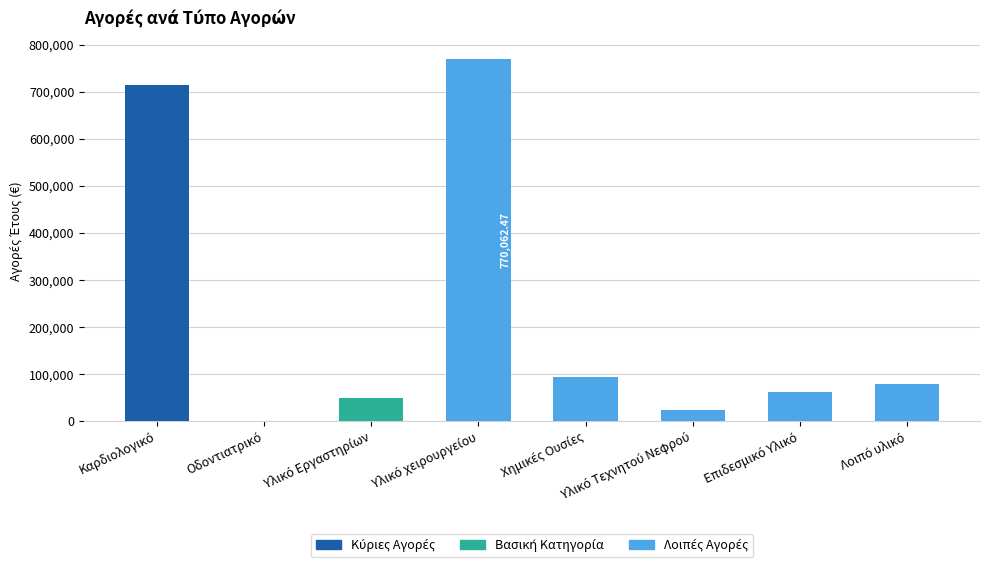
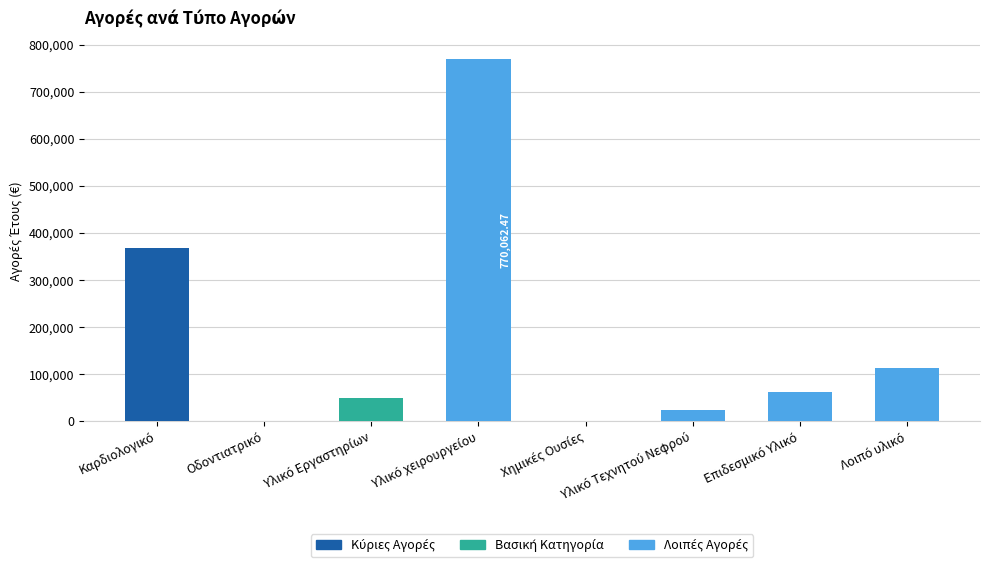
Καρδιολογικό: 710,000 -> 370,000
Χημικές Ουσίες: 90,000 -> 0
Λοιπό υλικό: 80,000 -> 110,000
